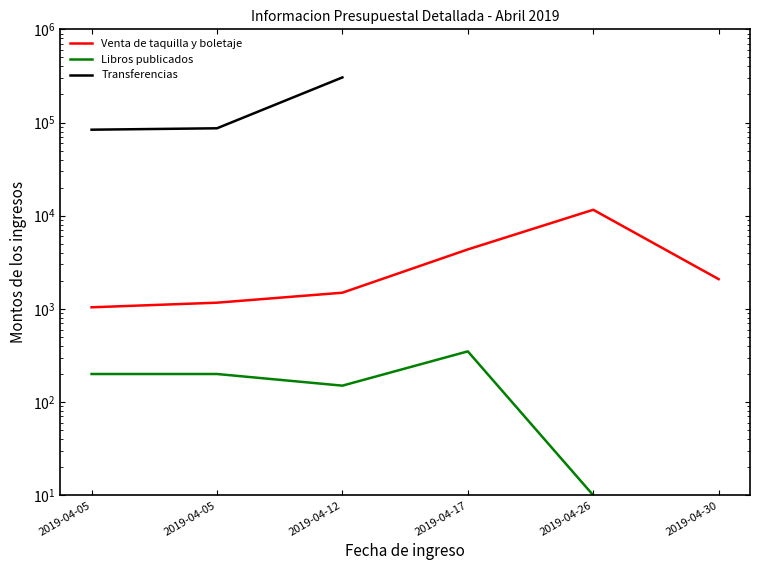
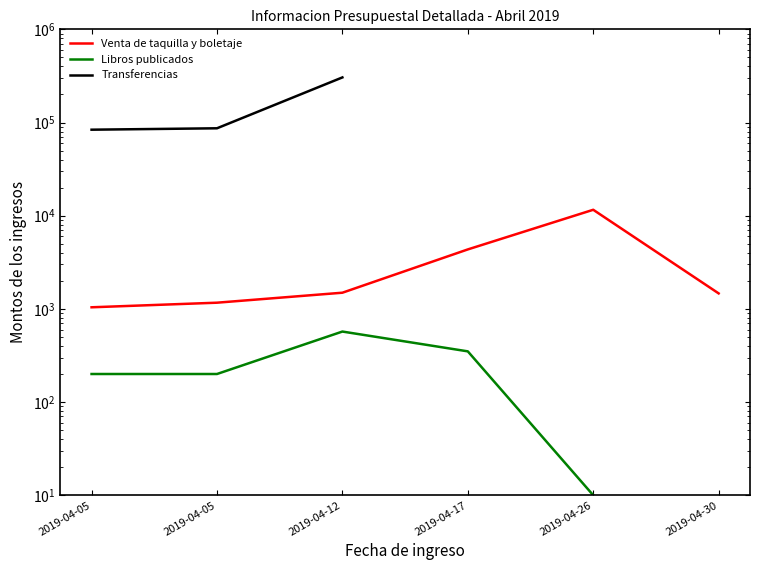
Libros publicados, 2019-04-12: 150 -> 600
Venta de taquilla y boletaje, 2019-04-30: 2100 -> 1500
